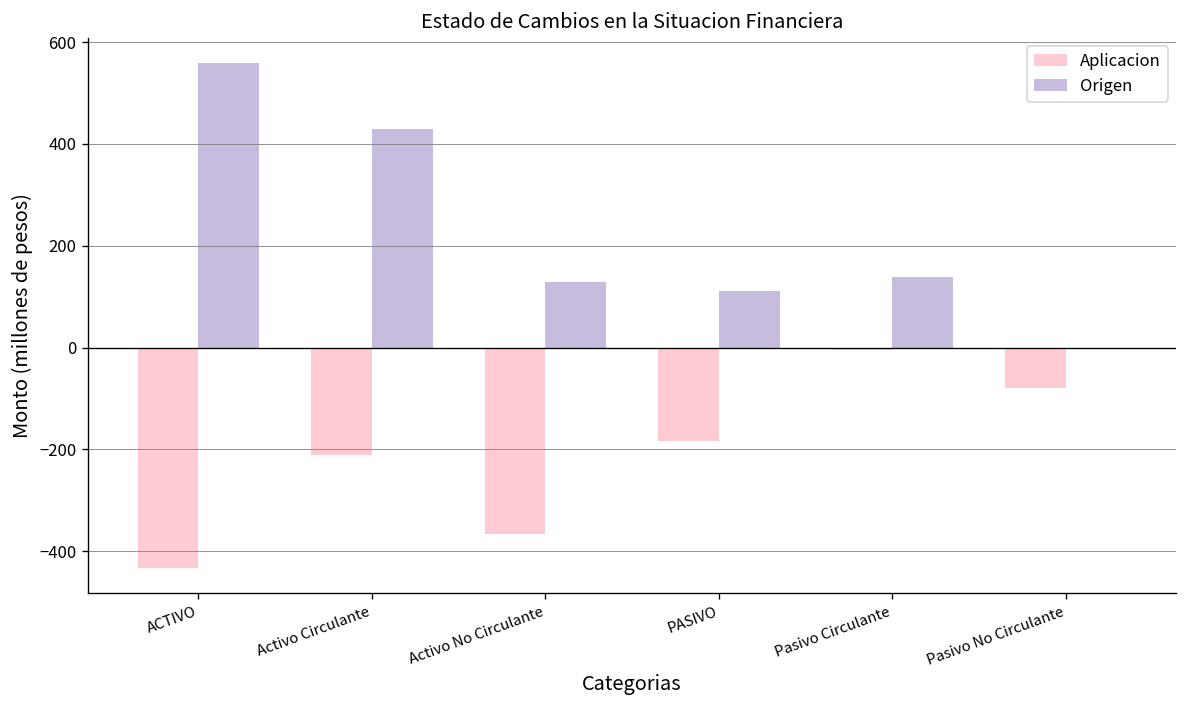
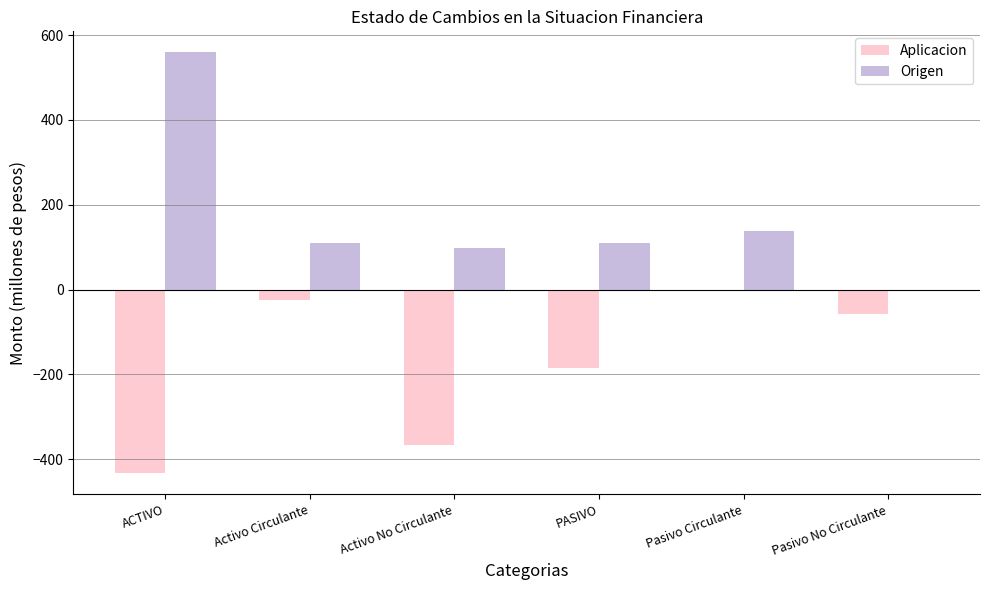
Aplicacion, Activo Circulante: -210 -> -20
Origen, Activo Circulante: 430 -> 110
Origen, Activo No Circulante: 130 -> 100
Aplicacion, Pasivo No Circulante: -80 -> -60
